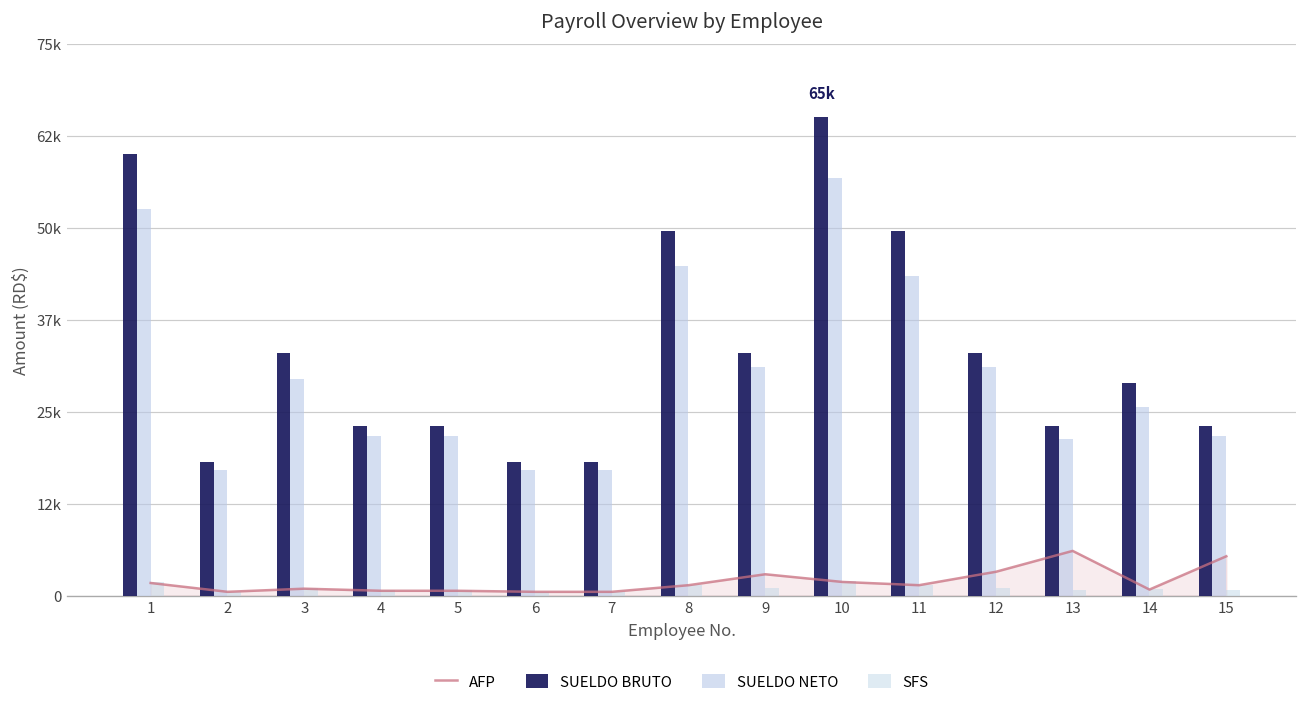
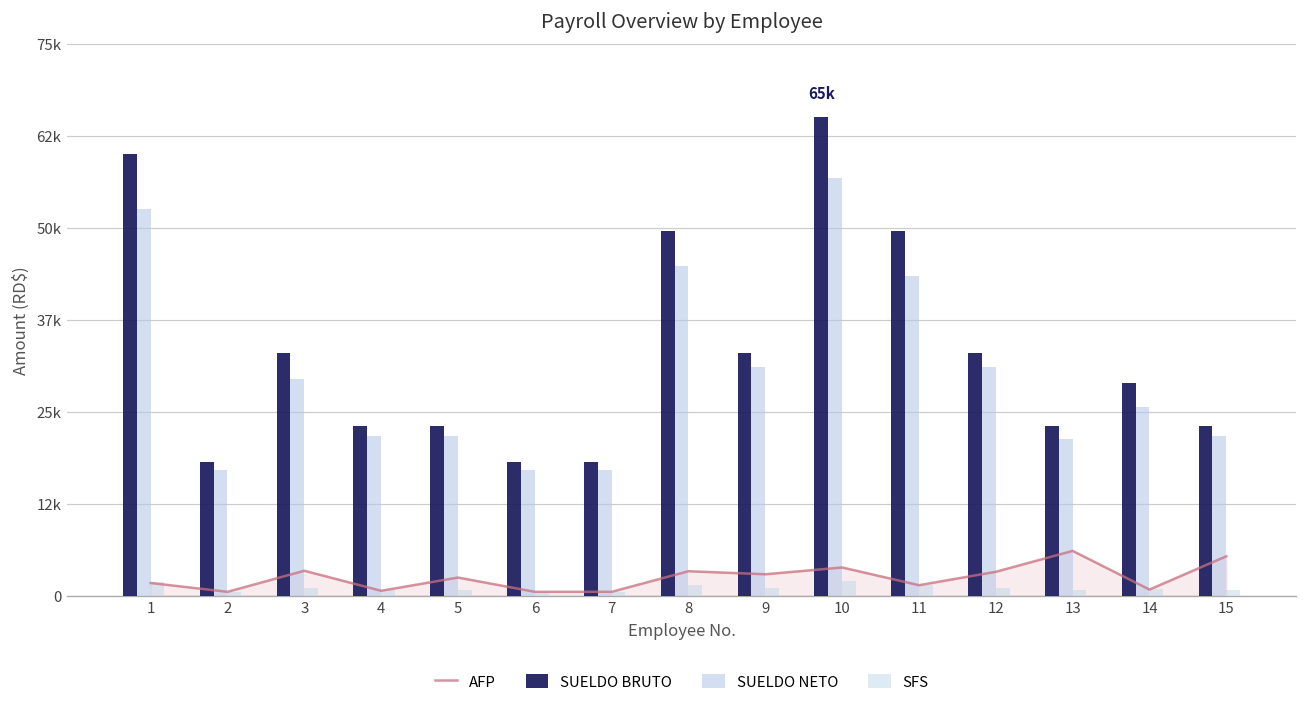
AFP, 3: 1000 -> 3000
AFP, 5: 1000 -> 2000
AFP, 8: 1000 -> 3000
AFP, 10: 2000 -> 4000
